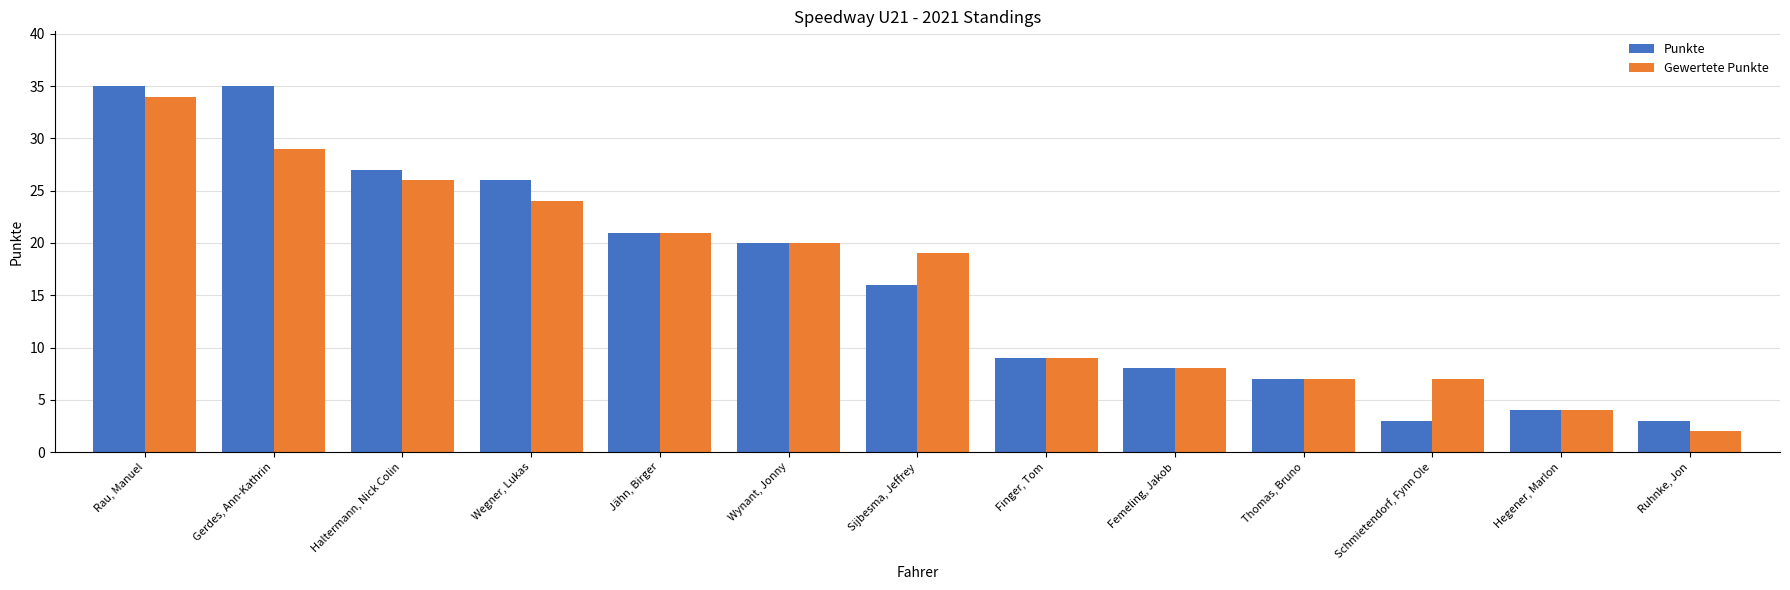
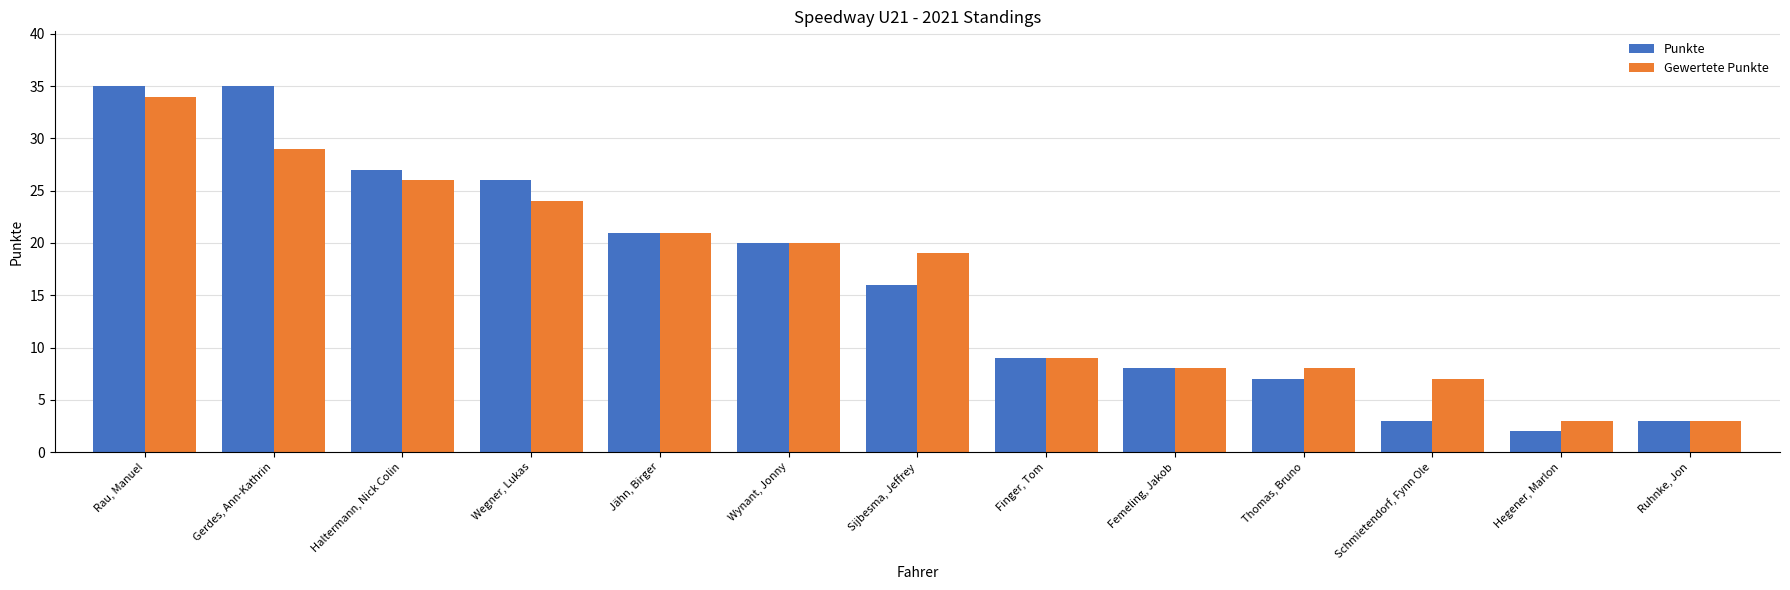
Gewertete Punkte, Thomas, Bruno: 7 -> 8
Punkte, Hegener, Marlon: 4 -> 2
Gewertete Punkte, Hegener, Marlon: 4 -> 3
Gewertete Punkte, Ruhnke, Jon: 2 -> 3
